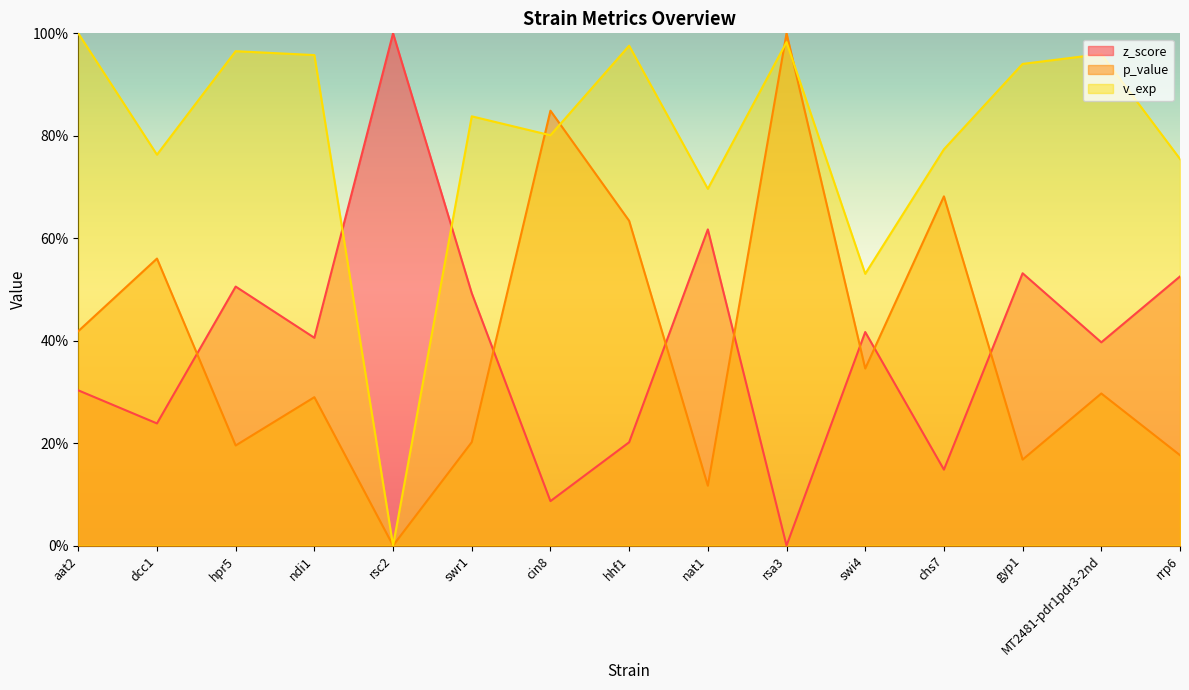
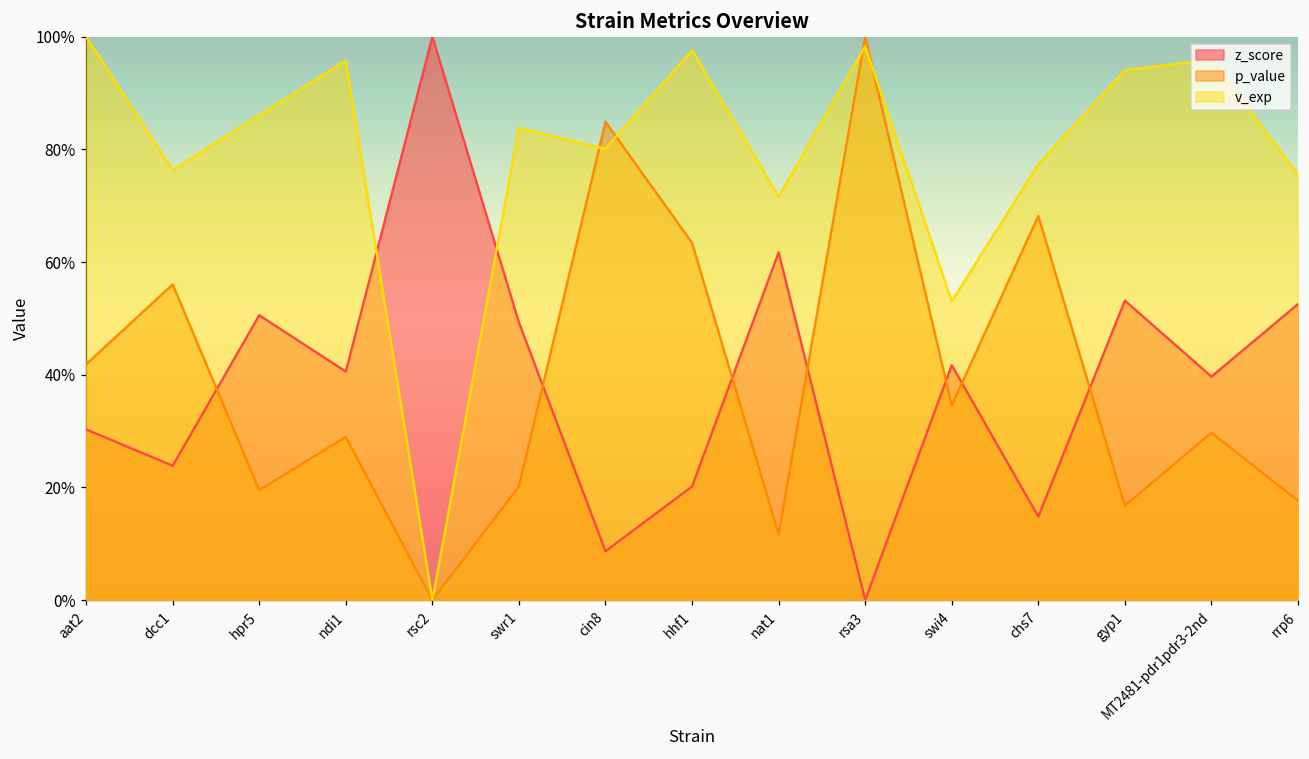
v_exp, hpr5: 97% -> 86%
v_exp, nat1: 70% -> 72%
